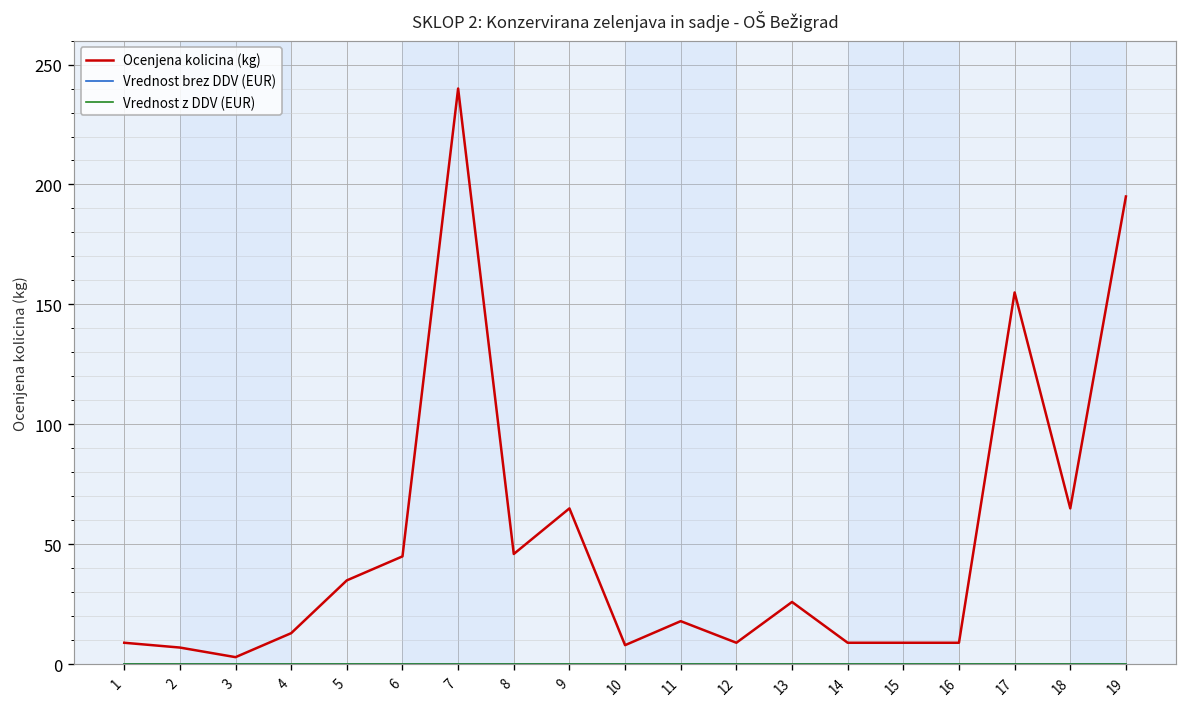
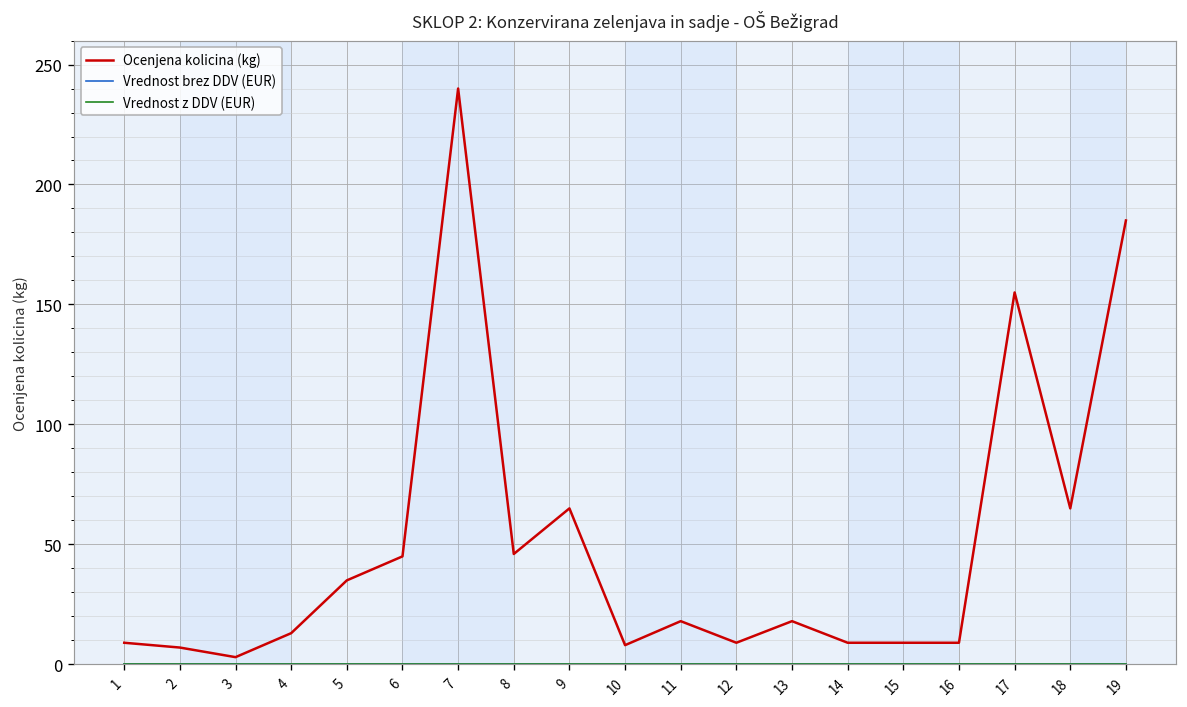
Ocenjena kolicina (kg), 13: 26 -> 18
Ocenjena kolicina (kg), 19: 195 -> 185
